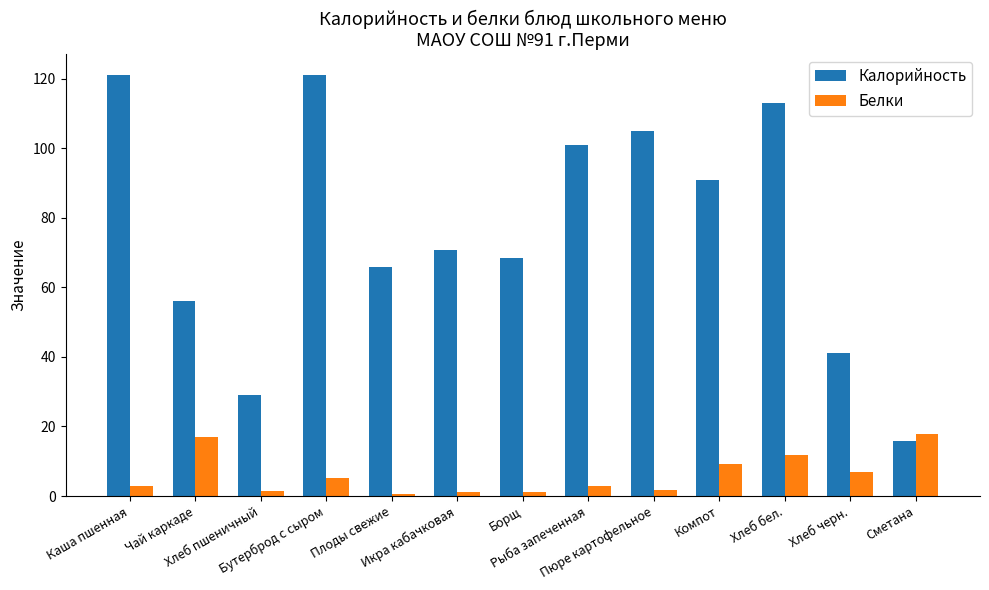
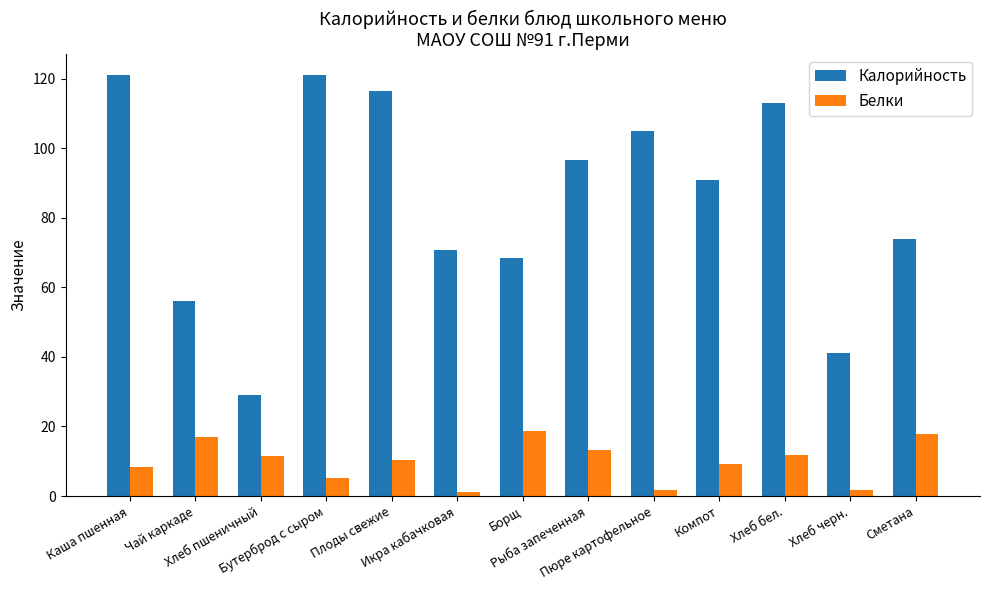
Белки, Каша пшенная: 3 -> 8
Белки, Хлеб пшеничный: 2 -> 12
Калорийность, Плоды свежие: 66 -> 117
Белки, Плоды свежие: 1 -> 10
Белки, Борщ: 1 -> 19
Калорийность, Рыба запеченная: 101 -> 97
Белки, Рыба запеченная: 3 -> 13
Белки, Хлеб черн.: 7 -> 2
Калорийность, Сметана: 16 -> 74
